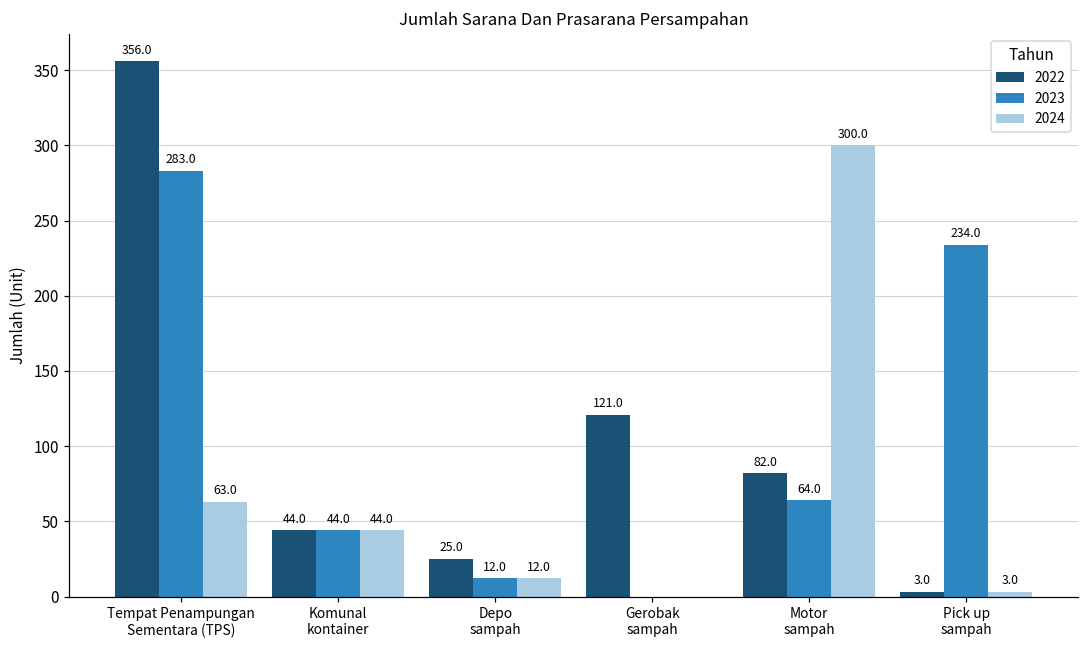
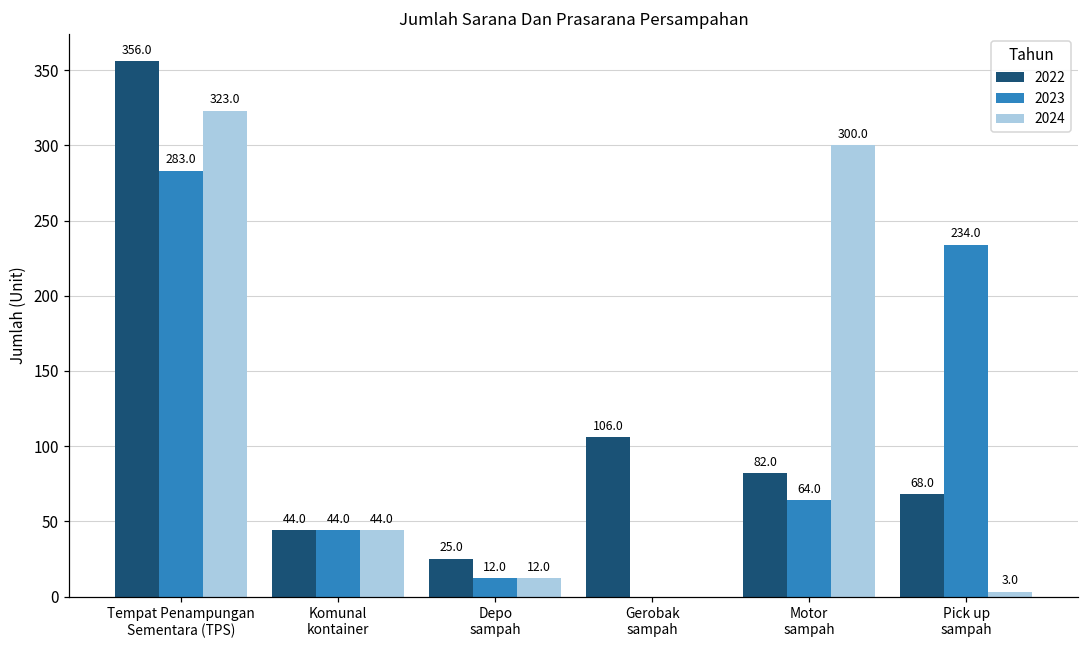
2024, Tempat Penampungan Sementara (TPS): 63.0 -> 323.0
2022, Gerobak sampah: 121.0 -> 106.0
2022, Pick up sampah: 3.0 -> 68.0
